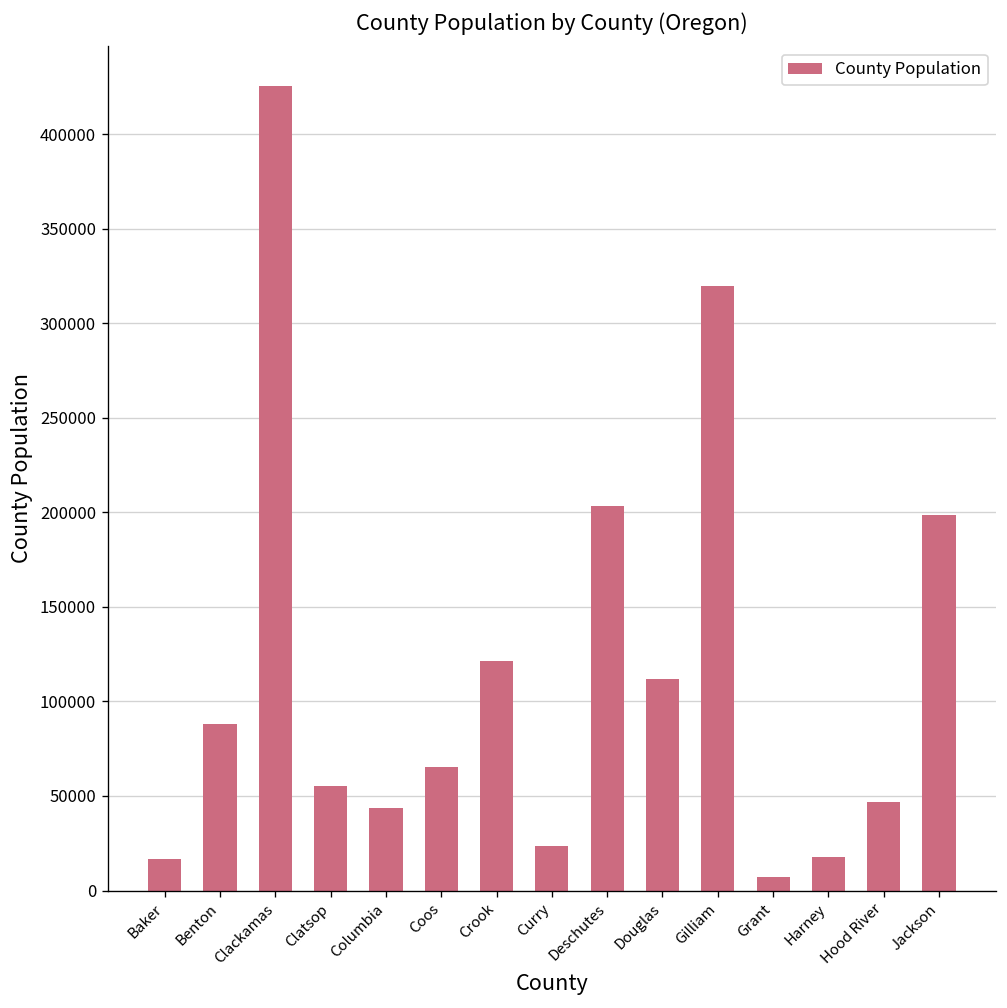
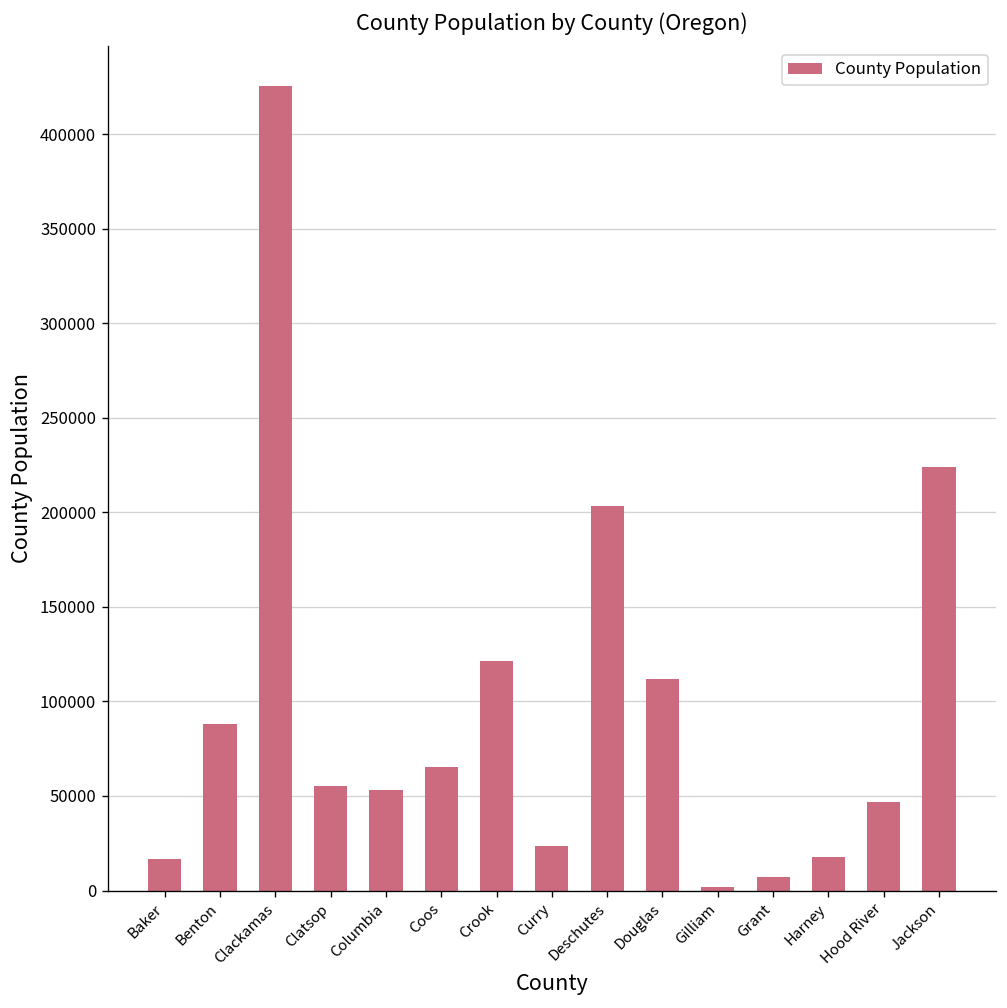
Columbia: 44000 -> 53000
Gilliam: 320000 -> 2000
Jackson: 199000 -> 224000
